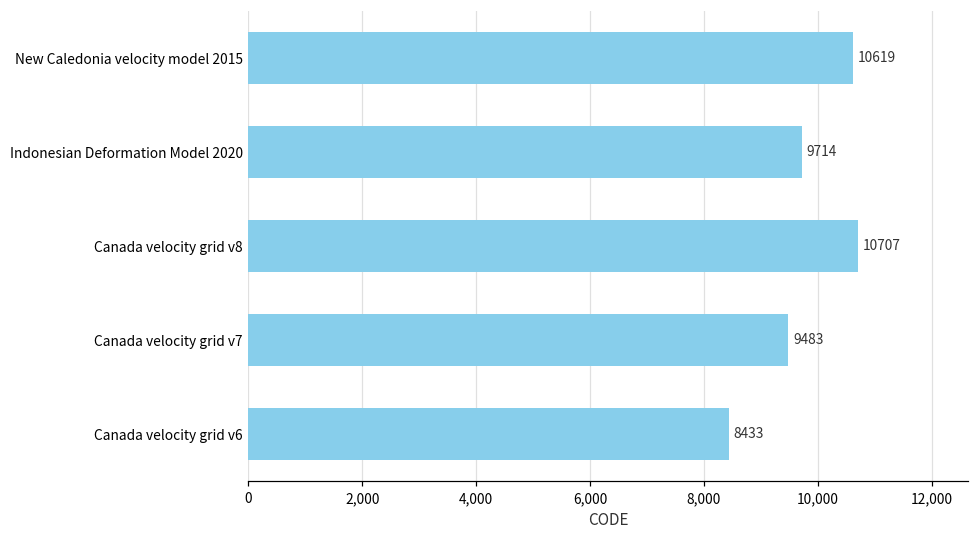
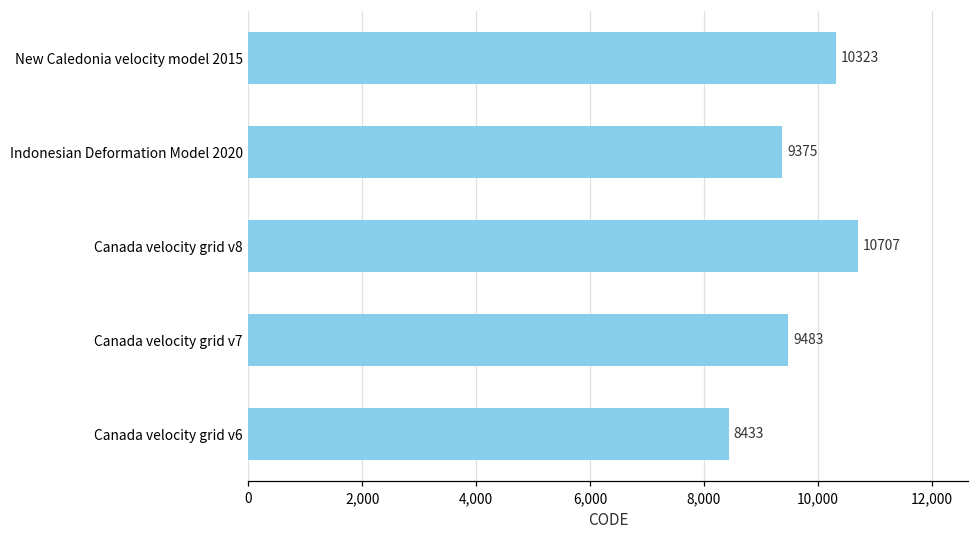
New Caledonia velocity model 2015: 10619 -> 10323
Indonesian Deformation Model 2020: 9714 -> 9375
